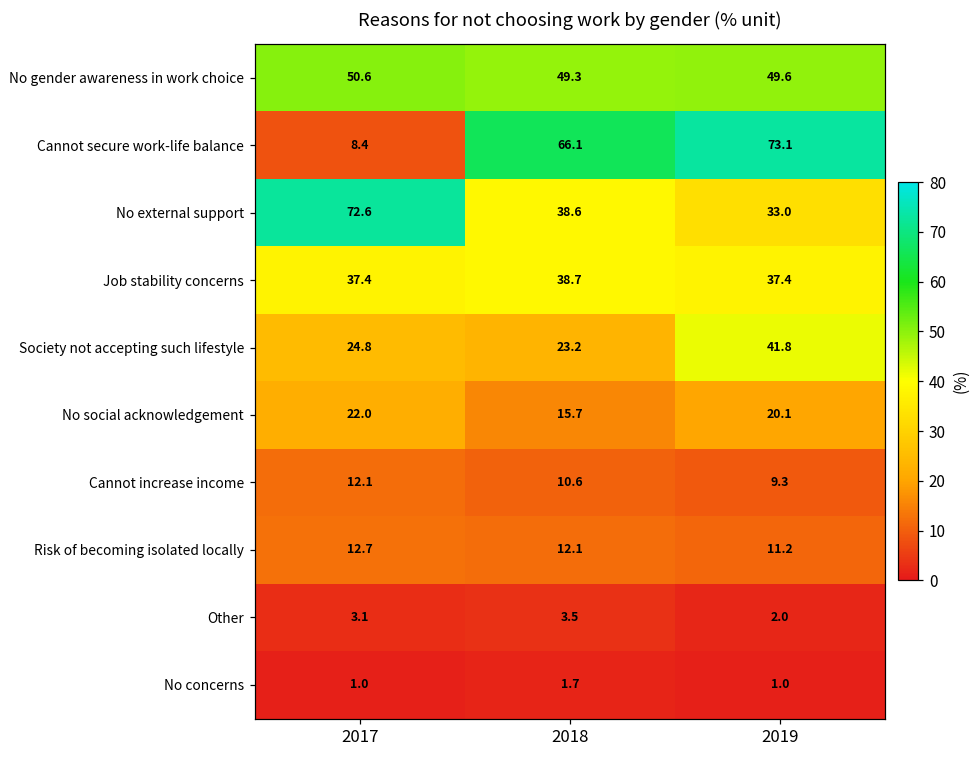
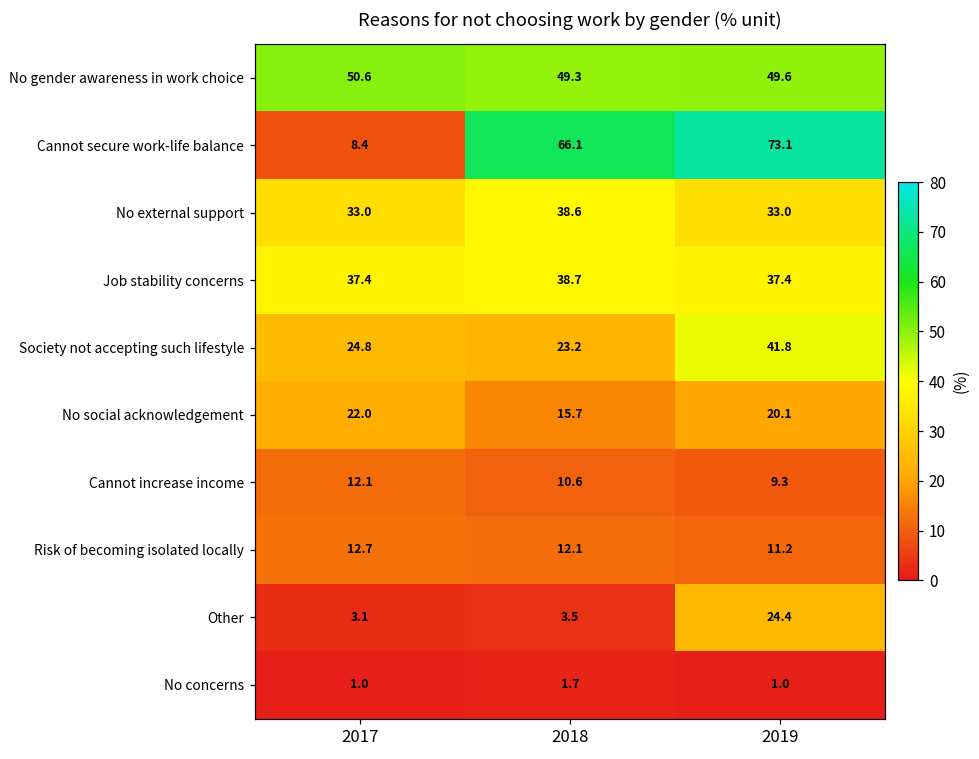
No external support, 2017: 72.6 -> 33.0
Other, 2019: 2.0 -> 24.4
